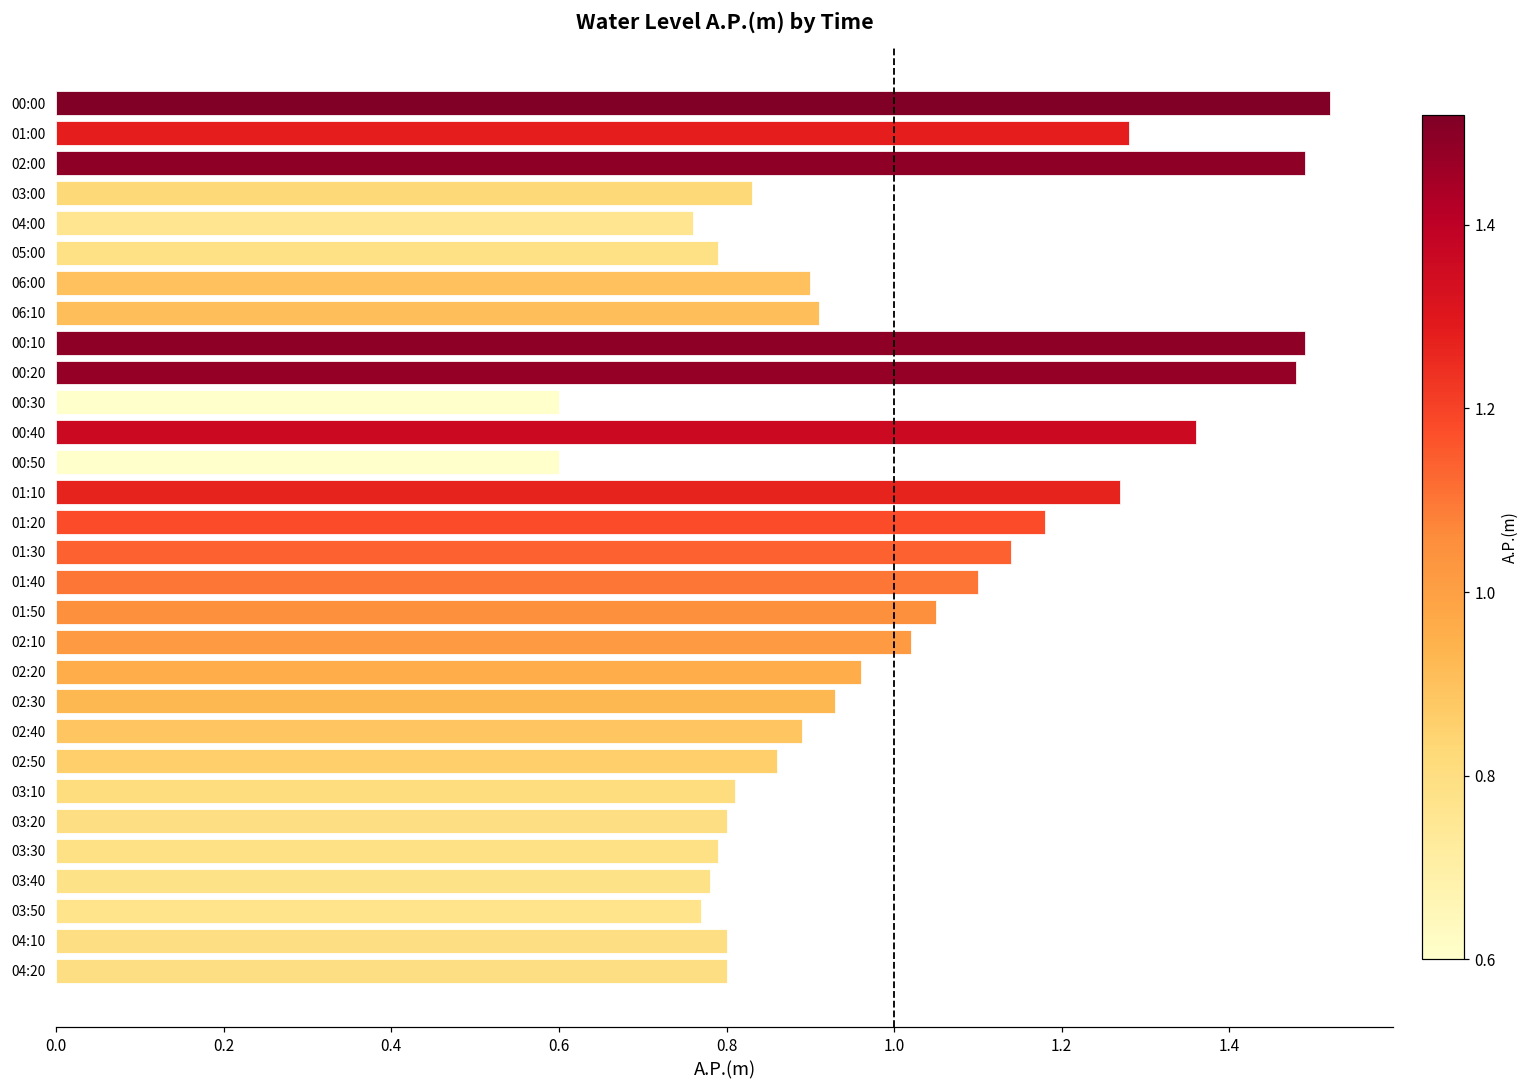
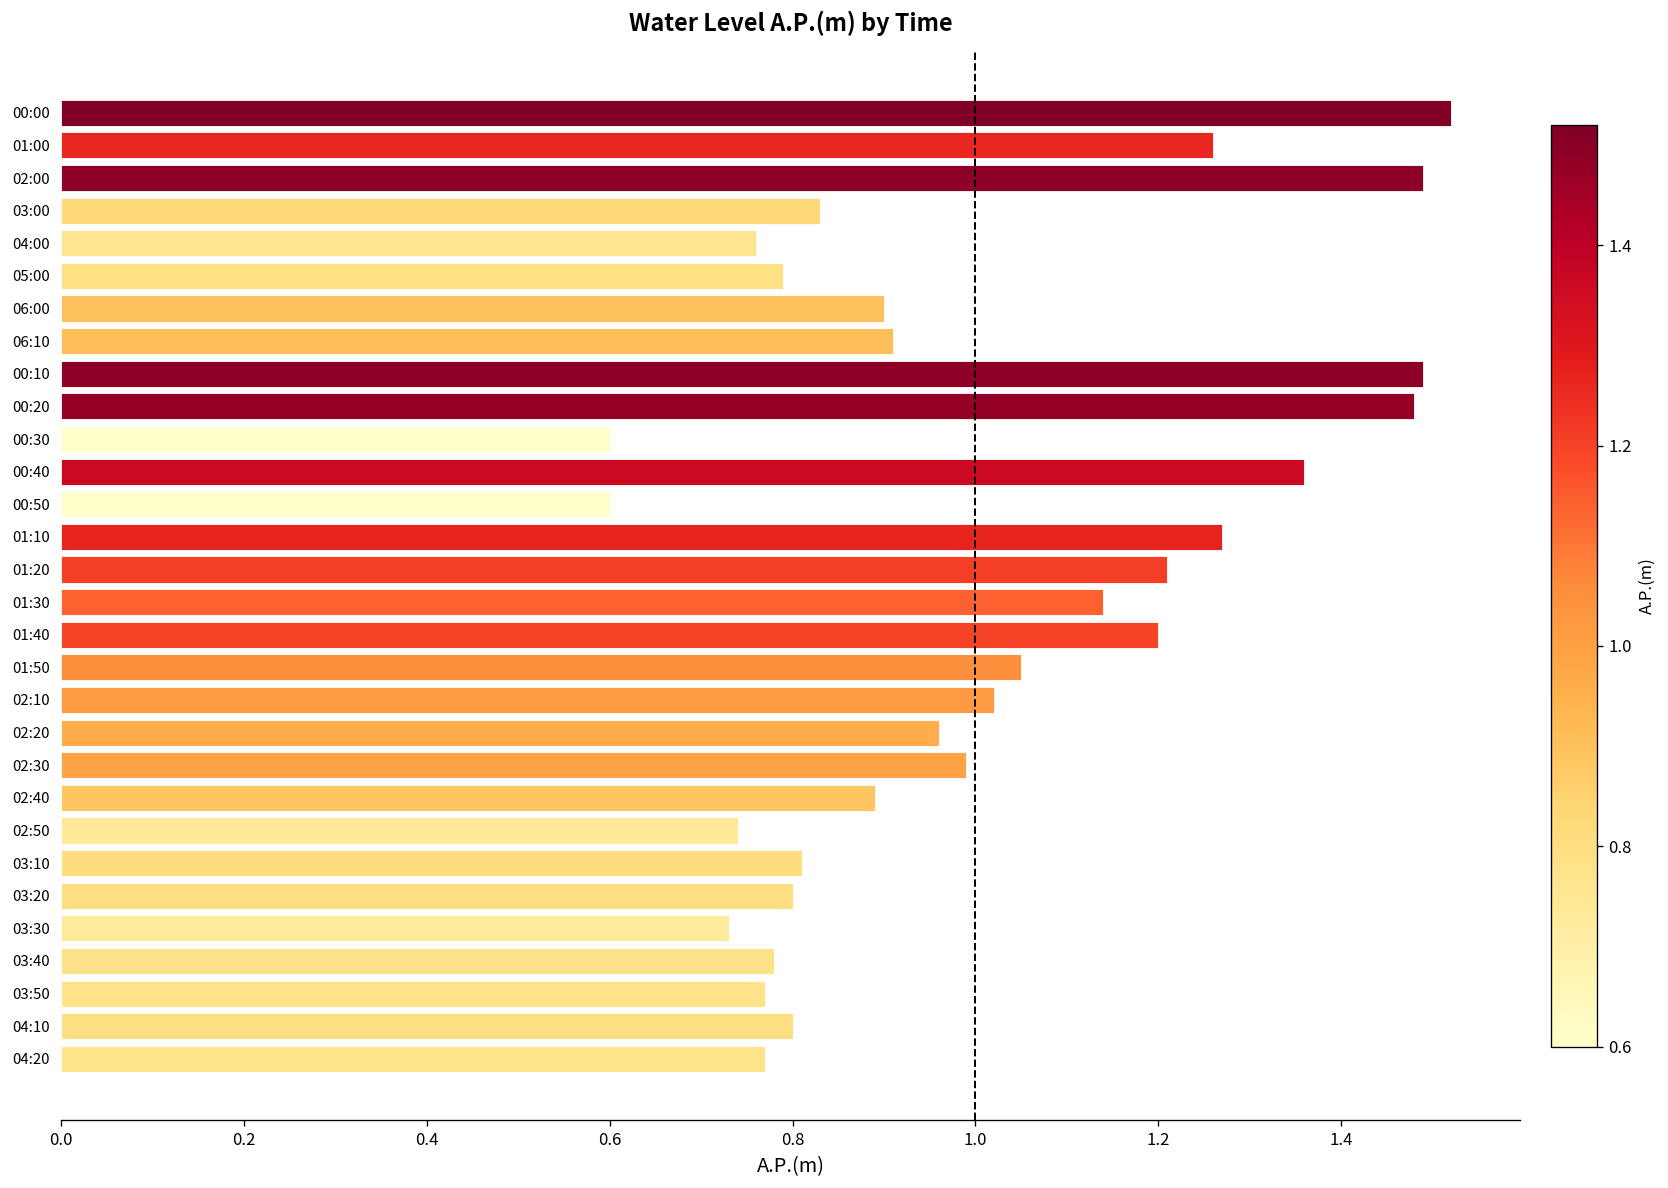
01:00: 1.28 -> 1.26
01:20: 1.18 -> 1.21
01:40: 1.1 -> 1.2
02:30: 0.93 -> 0.99
02:50: 0.86 -> 0.74
03:30: 0.79 -> 0.73
04:20: 0.80 -> 0.77
